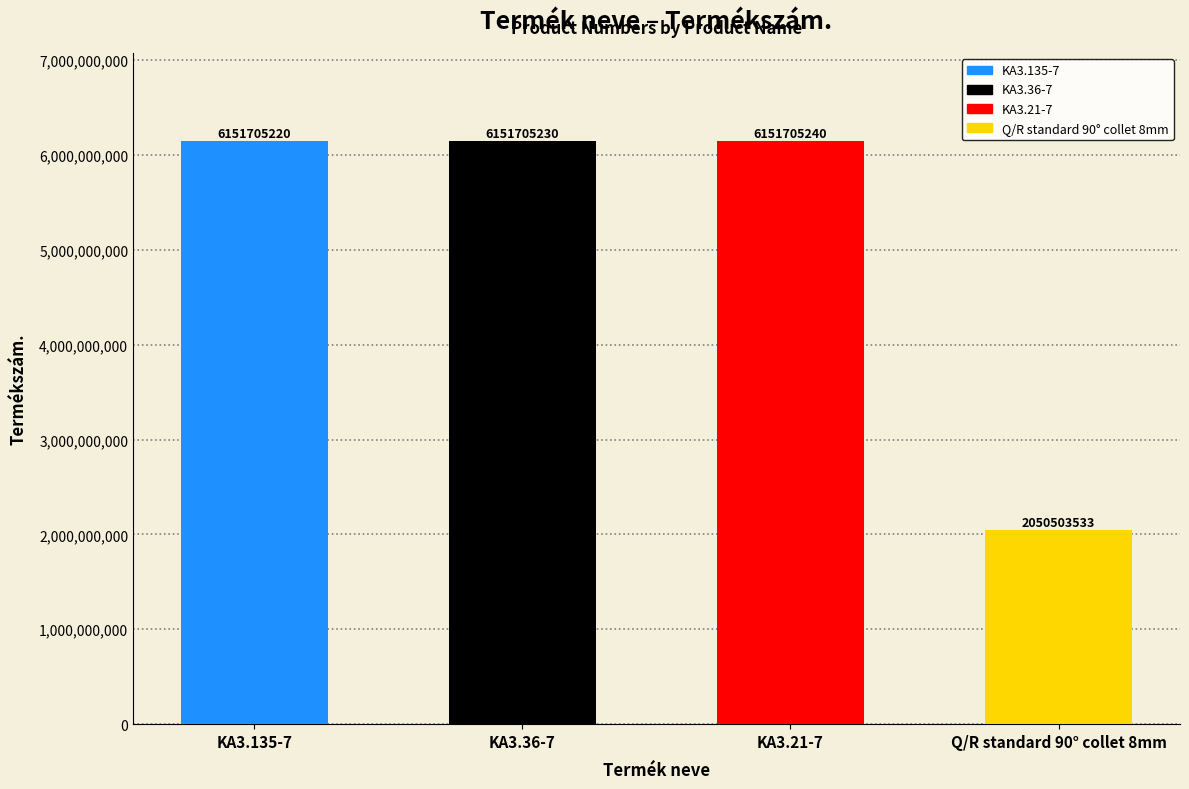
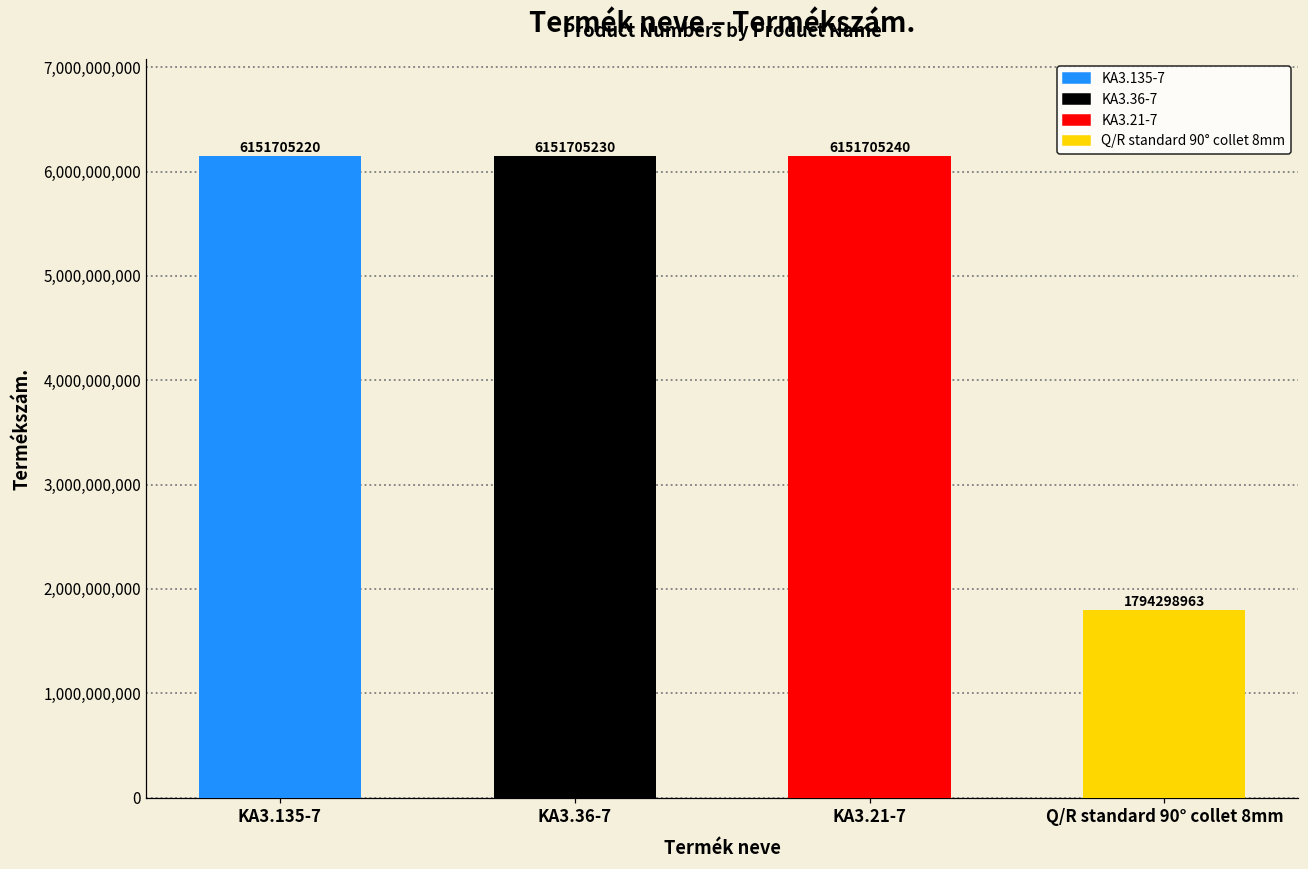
Q/R standard 90° collet 8mm: 2050503533 -> 1794298963
